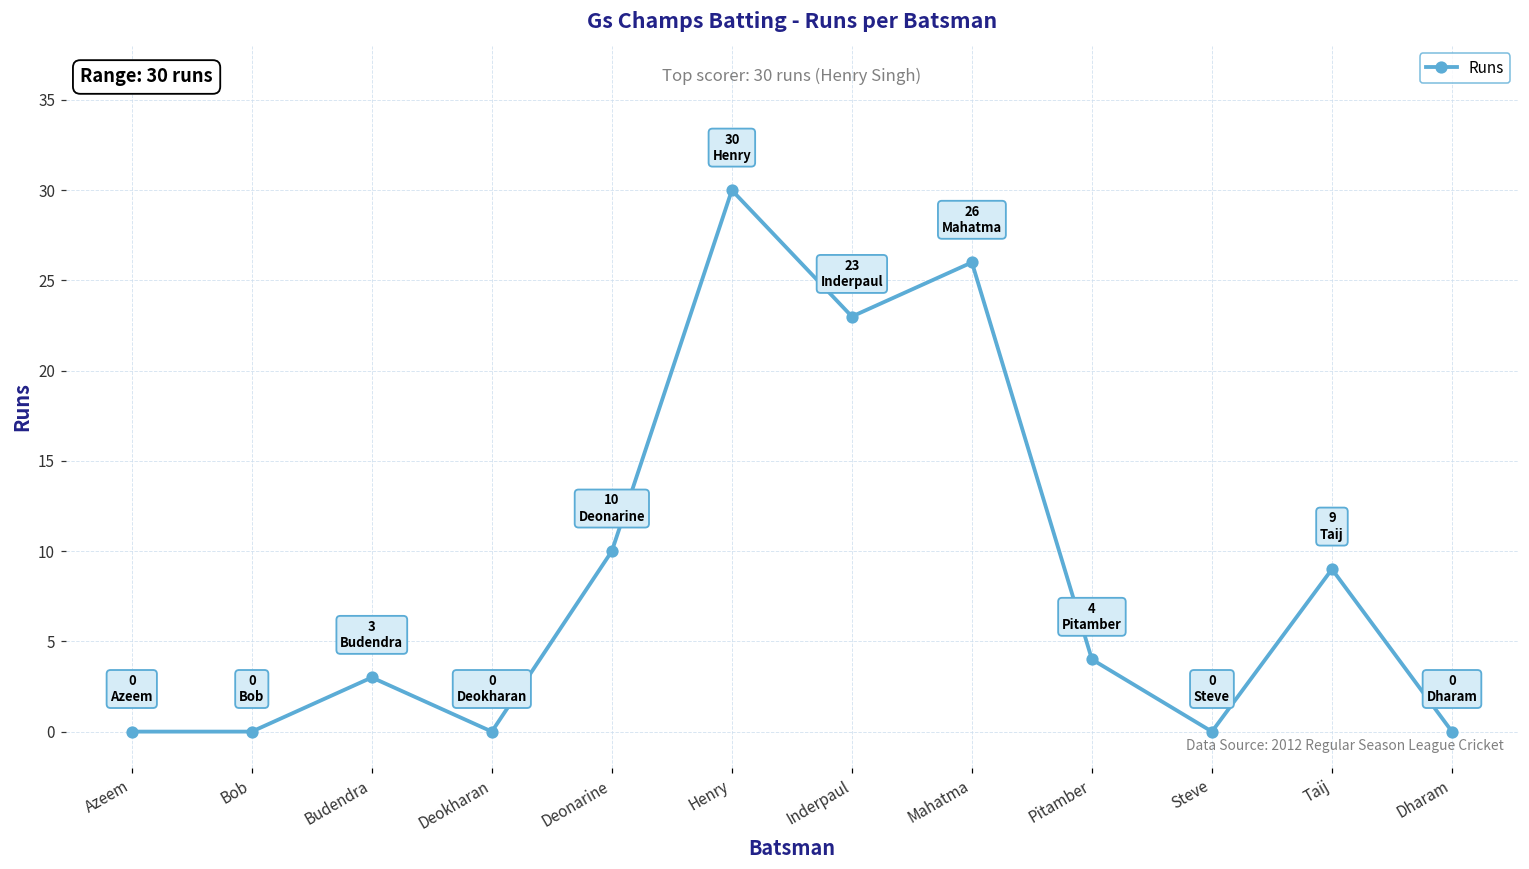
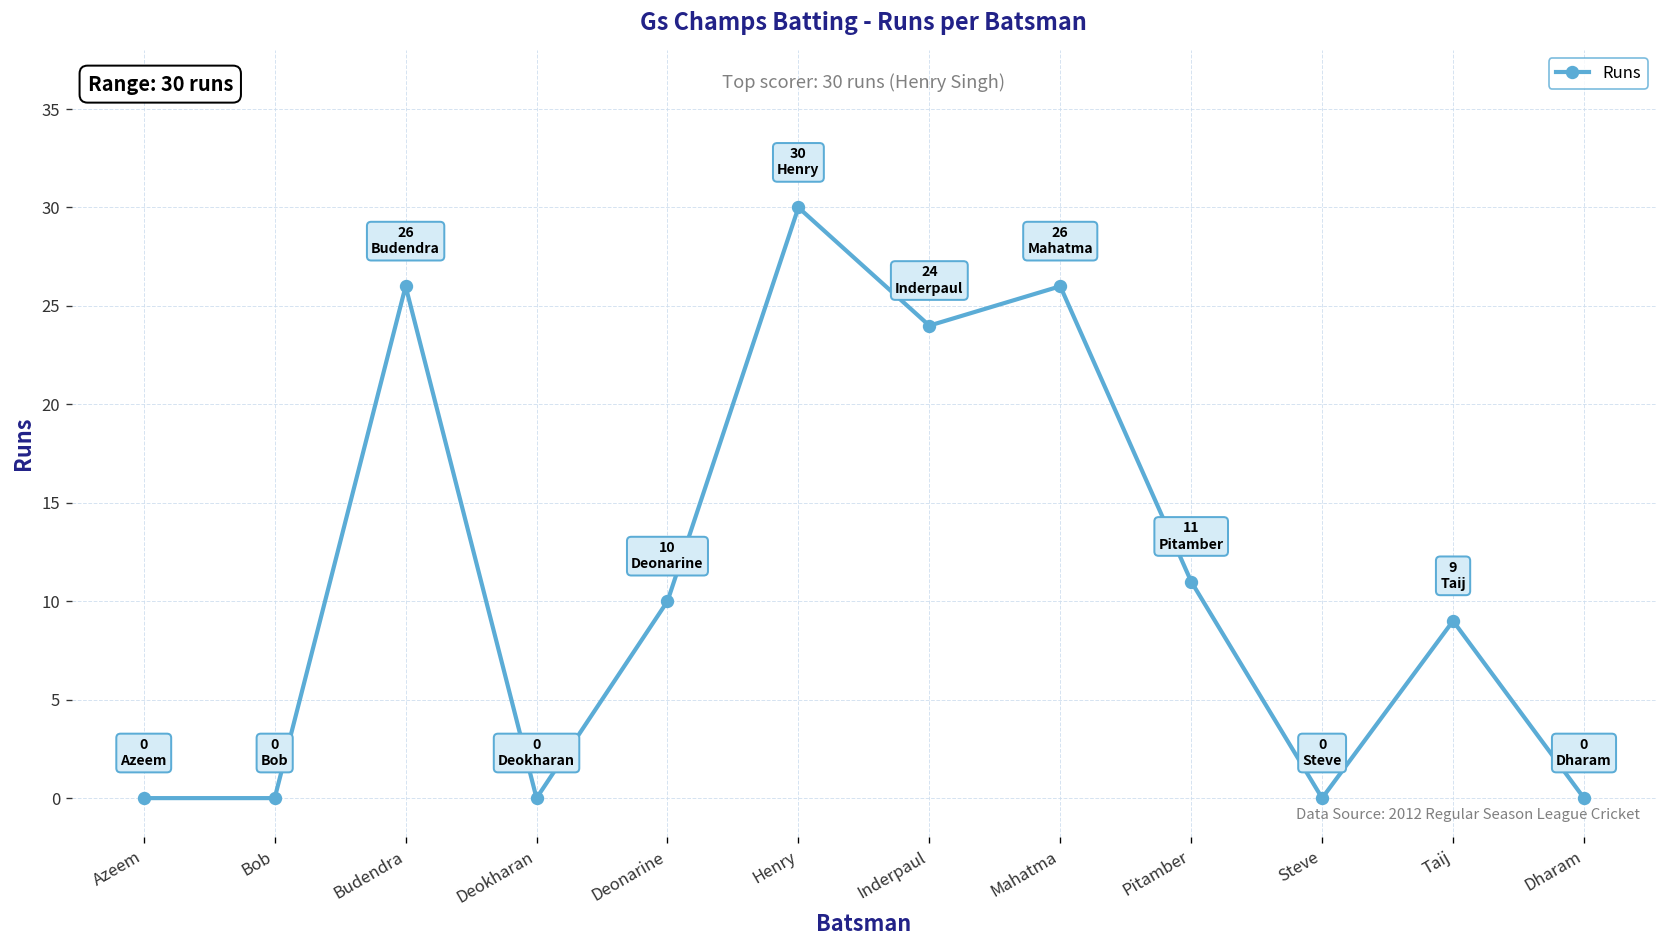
Budendra: 3 -> 26
Inderpaul: 23 -> 24
Pitamber: 4 -> 11
